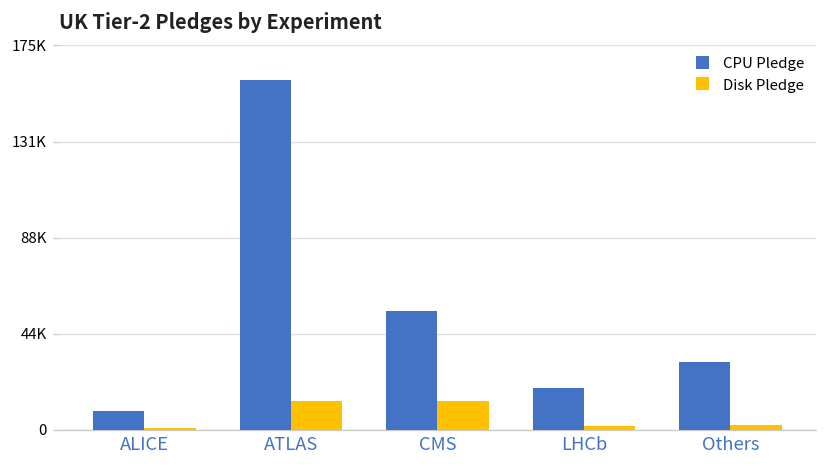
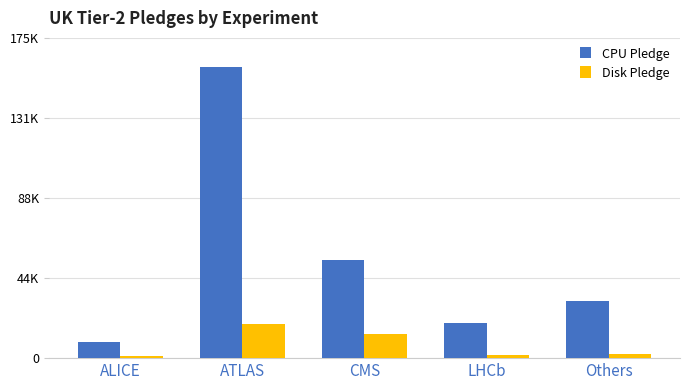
Disk Pledge, ATLAS: 13000 -> 19000
